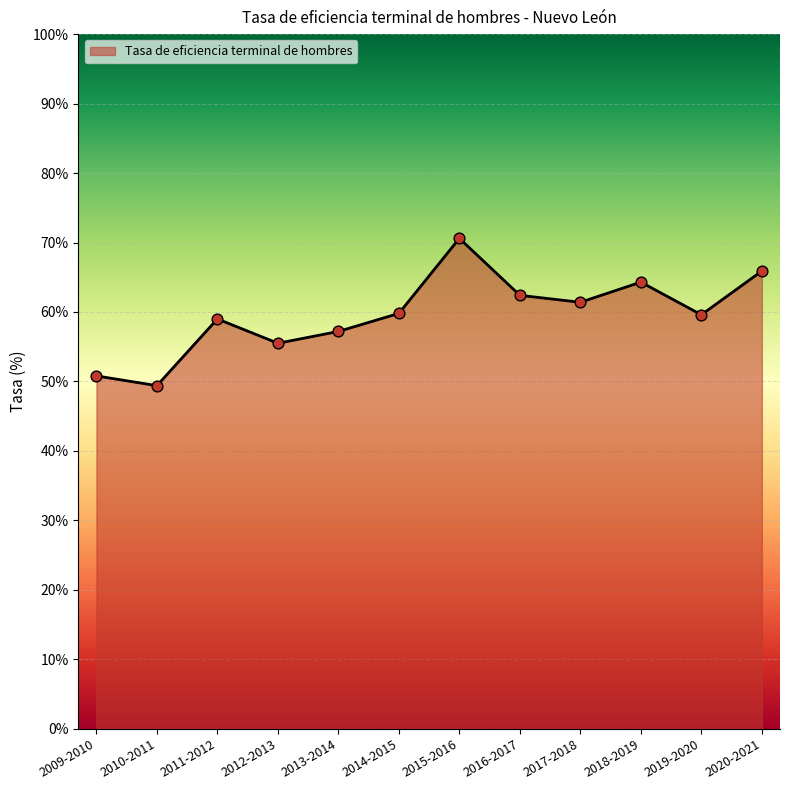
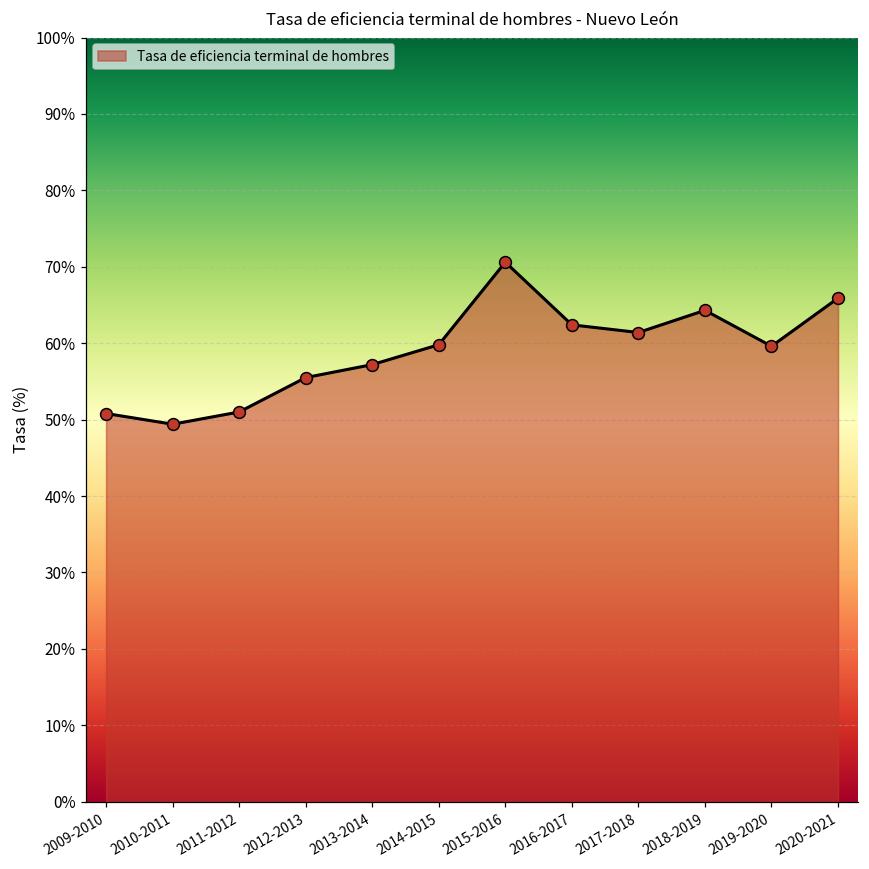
2011-2012: 59% -> 51%
